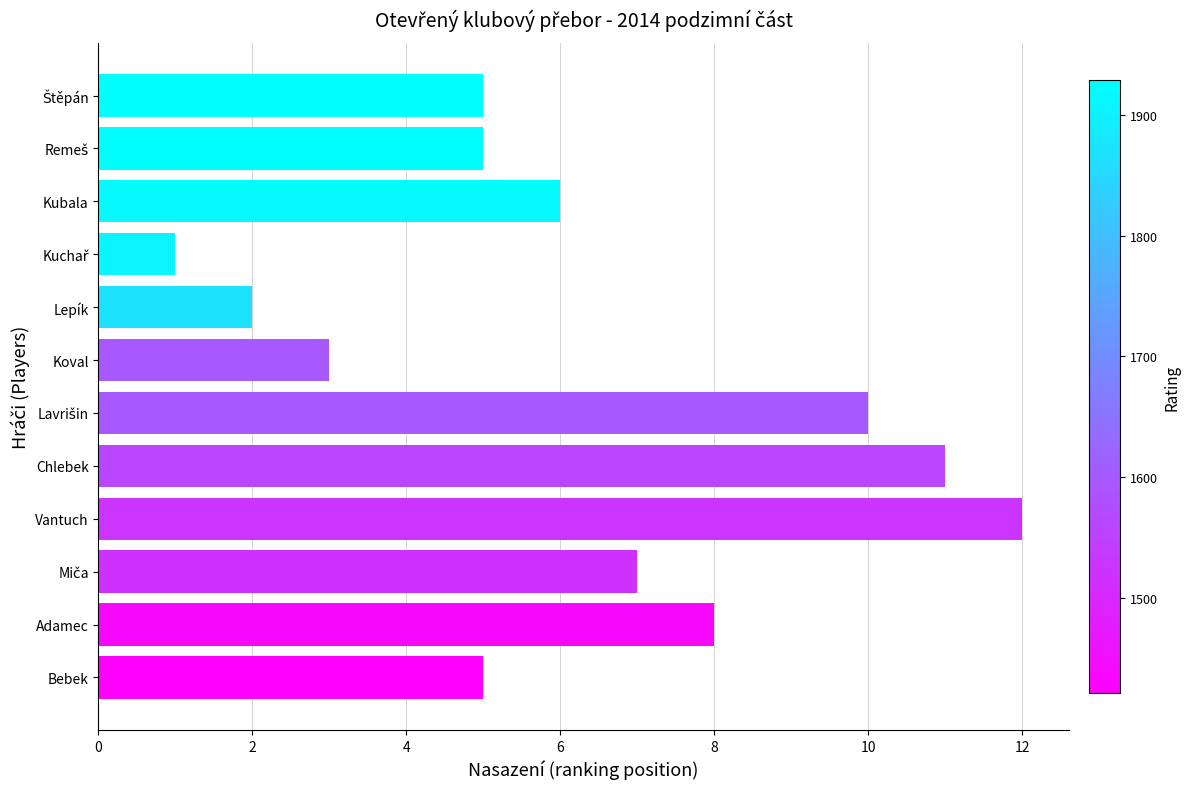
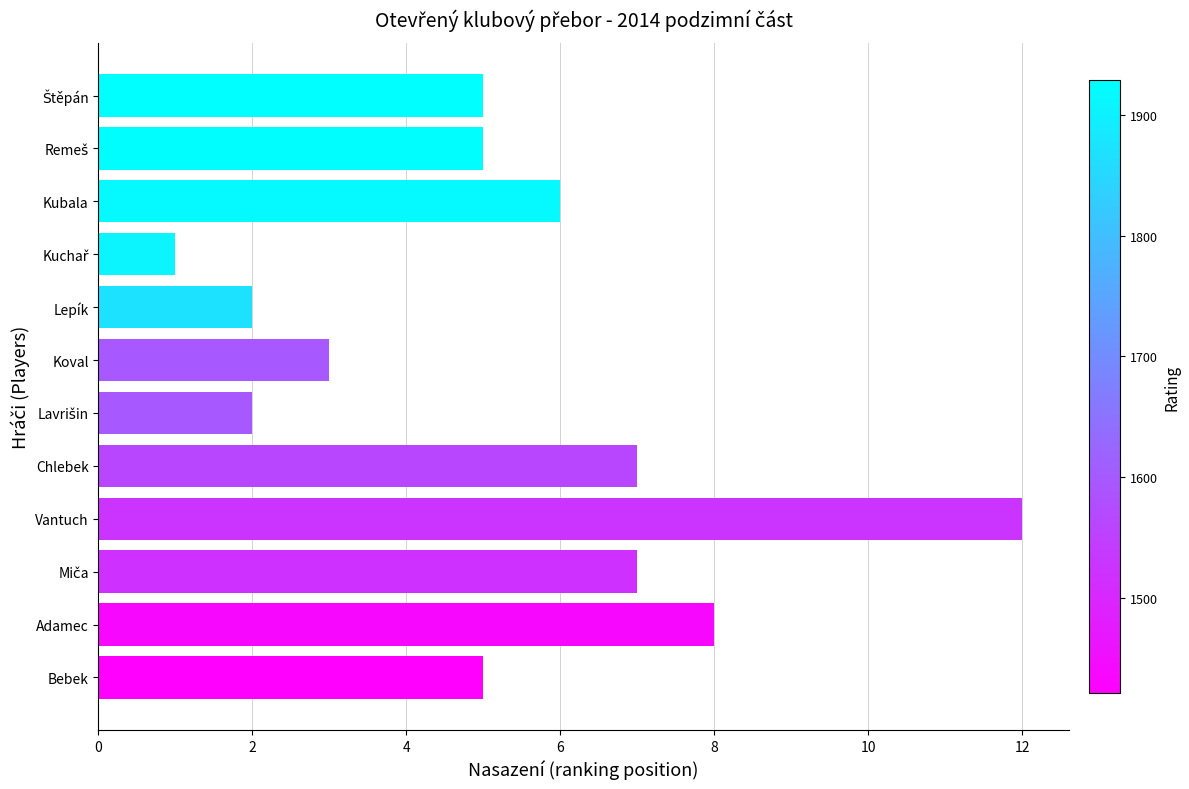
Lavrišin: 10 -> 2
Chlebek: 11 -> 7
